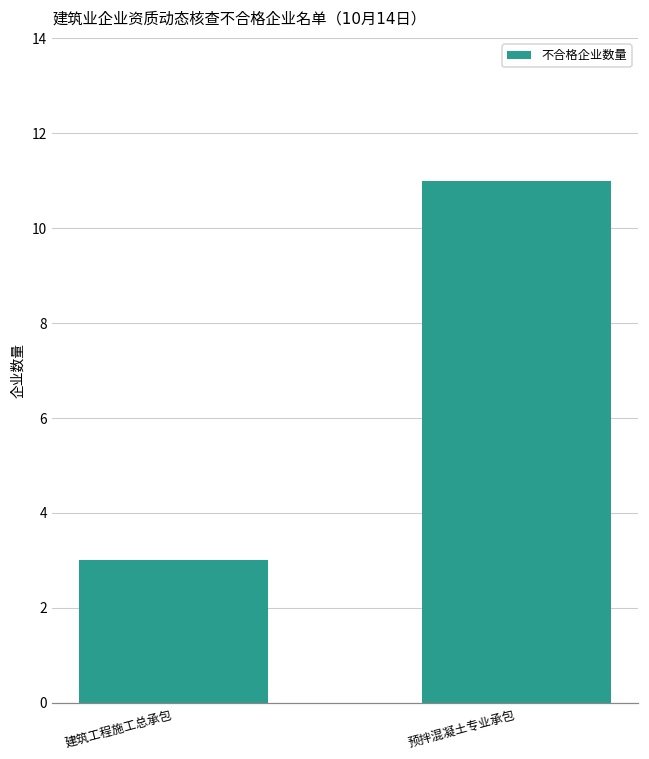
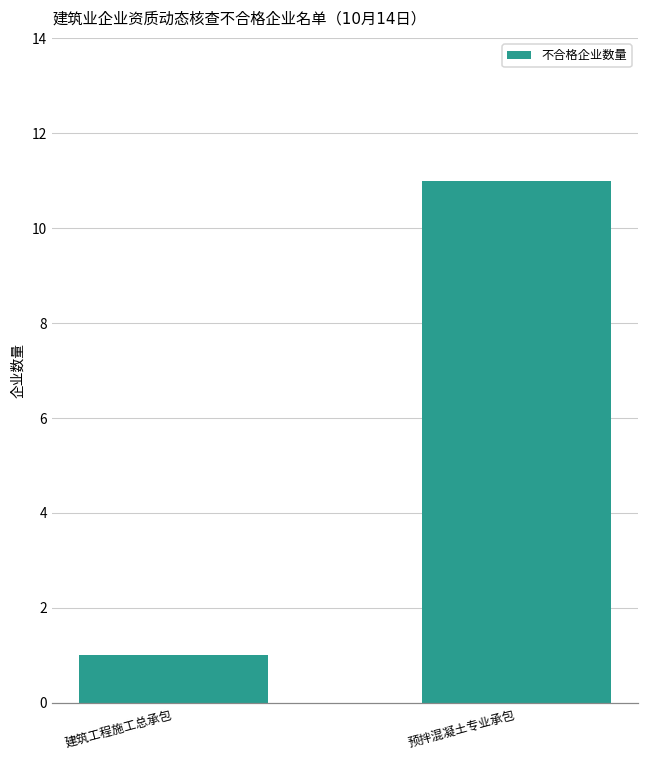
建筑工程施工总承包: 3 -> 1
